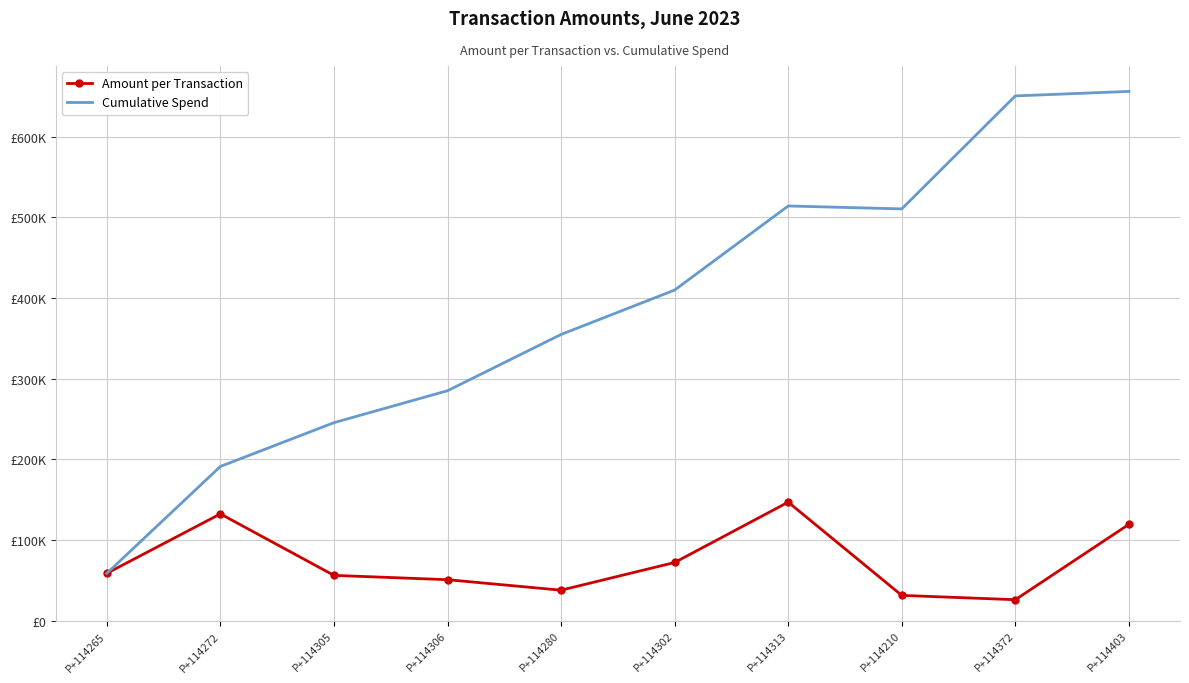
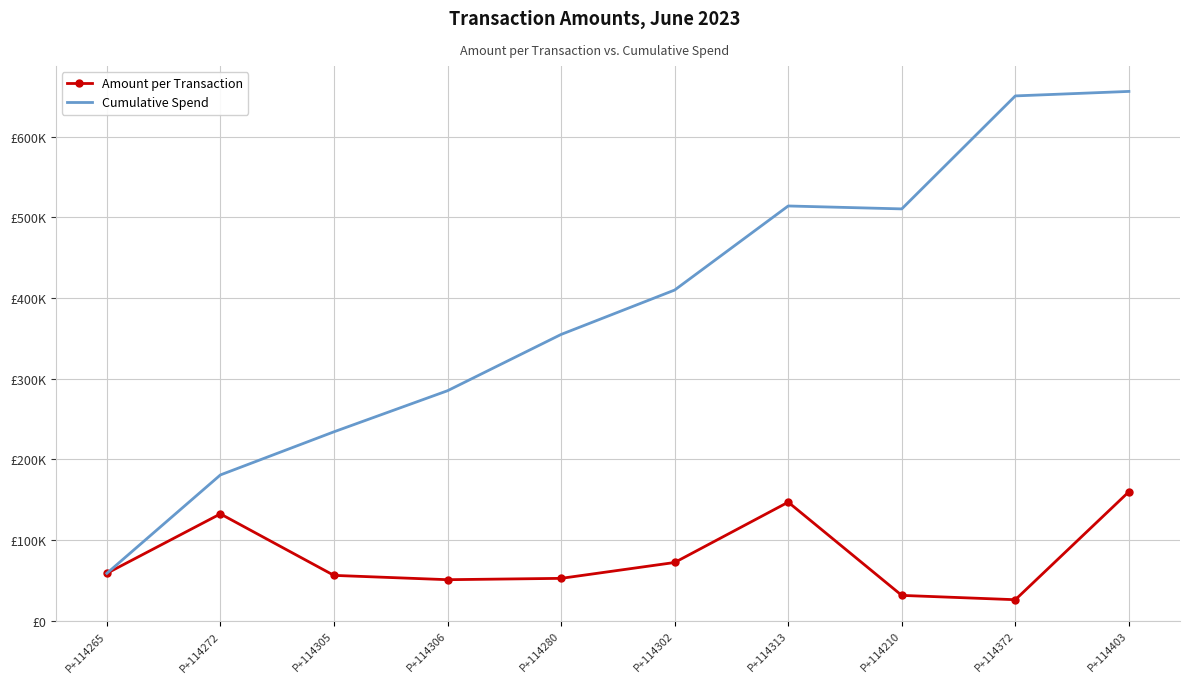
Cumulative Spend, P+114272: £190000 -> £180000
Cumulative Spend, P+114305: £250000 -> £230000
Amount per Transaction, P+114280: £40000 -> £50000
Amount per Transaction, P+114403: £120000 -> £160000
